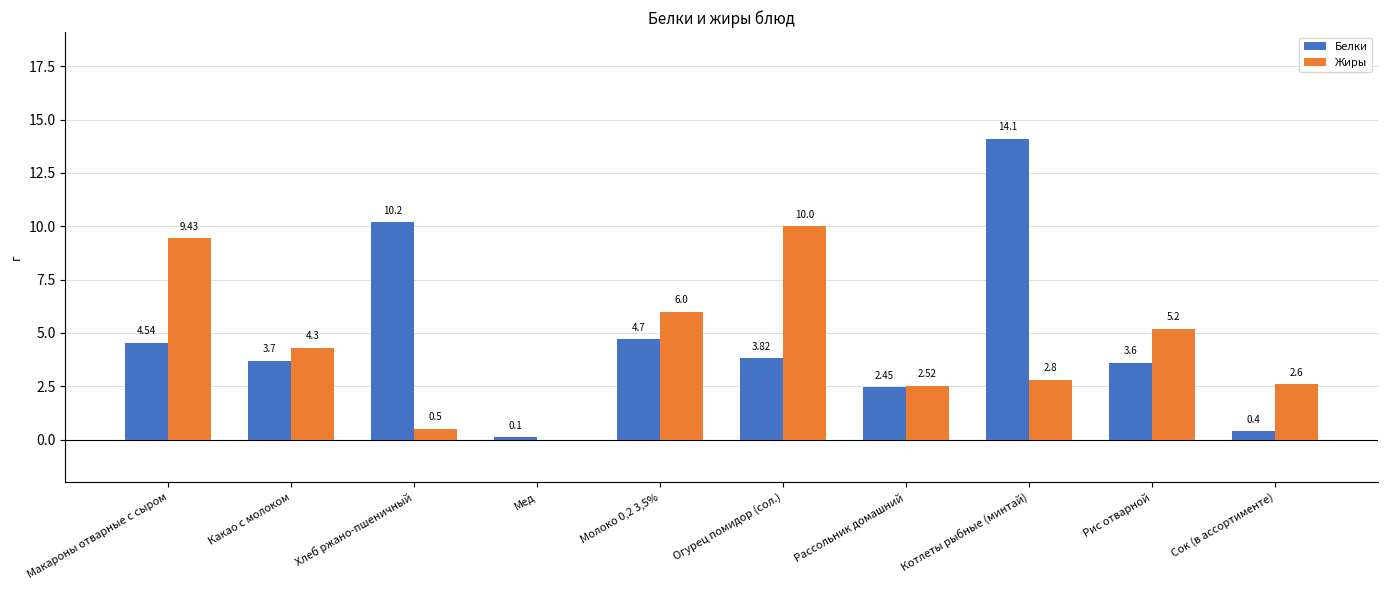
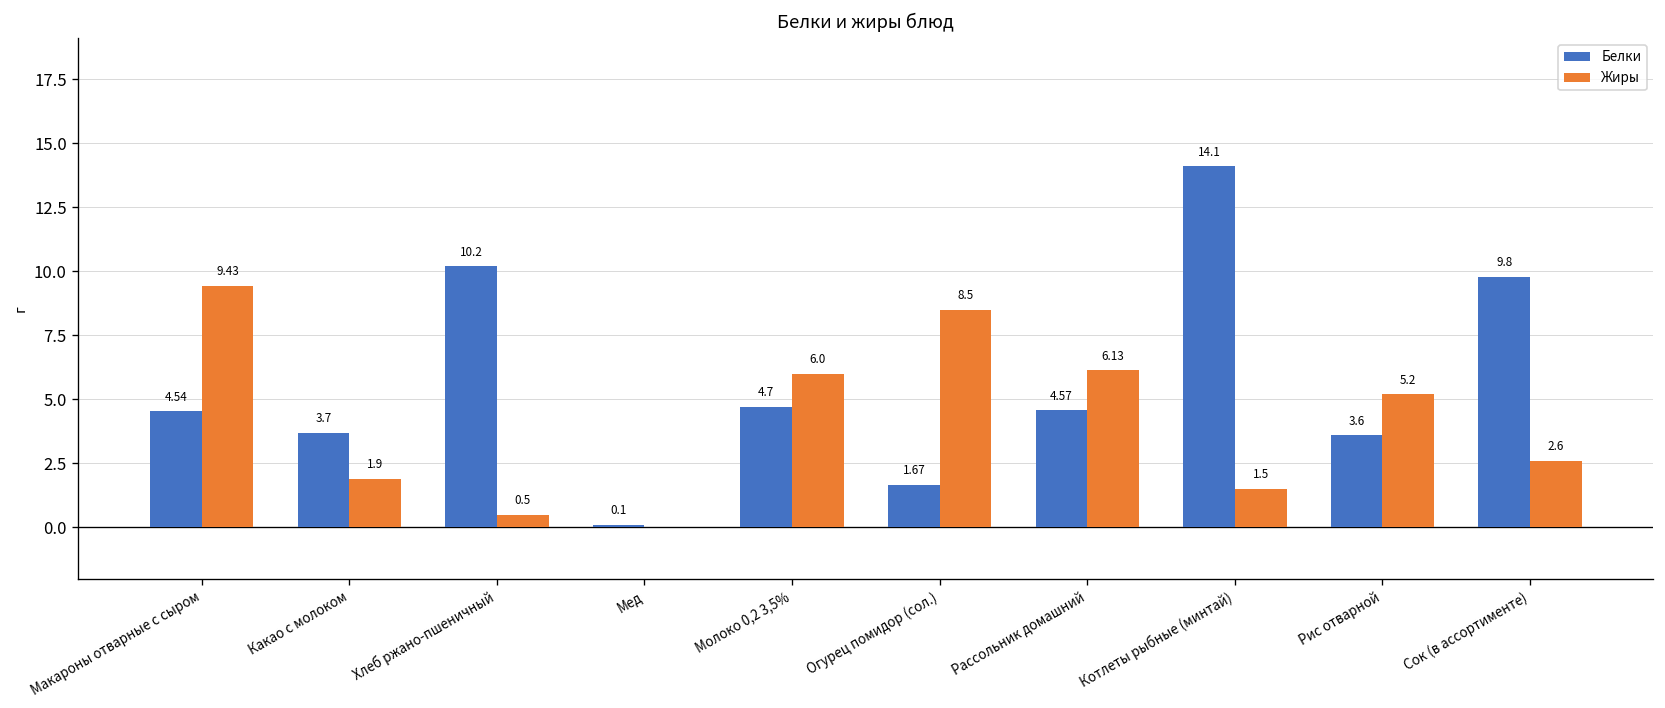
Жиры, Какао с молоком: 4.3 -> 1.9
Белки, Огурец помидор (сол.): 3.82 -> 1.67
Жиры, Огурец помидор (сол.): 10.0 -> 8.5
Белки, Рассольник домашний: 2.45 -> 4.57
Жиры, Рассольник домашний: 2.52 -> 6.13
Жиры, Котлеты рыбные (минтай): 2.8 -> 1.5
Белки, Сок (в ассортименте): 0.4 -> 9.8
